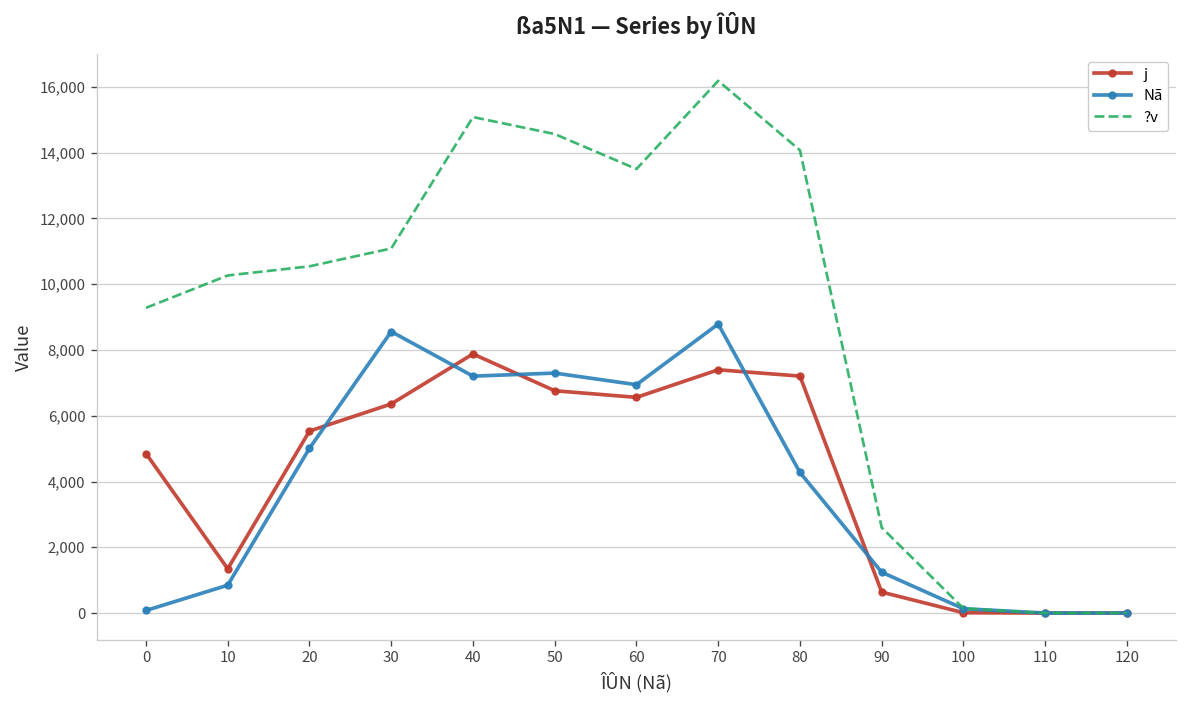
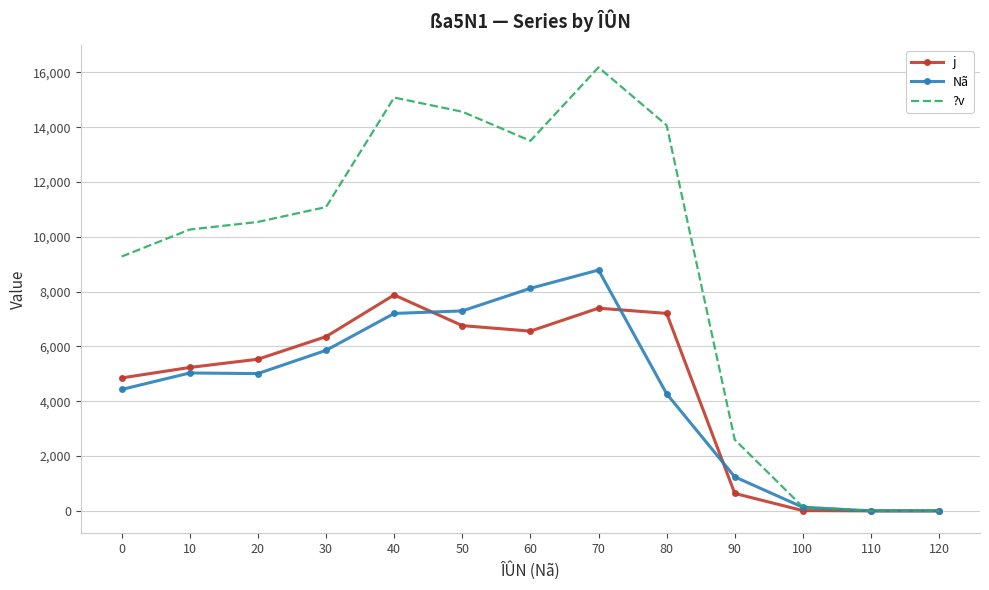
Nã, 0: 100 -> 4,400
j, 10: 1,300 -> 5,200
Nã, 10: 800 -> 5,000
Nã, 30: 8,600 -> 5,900
Nã, 60: 6,900 -> 8,100
